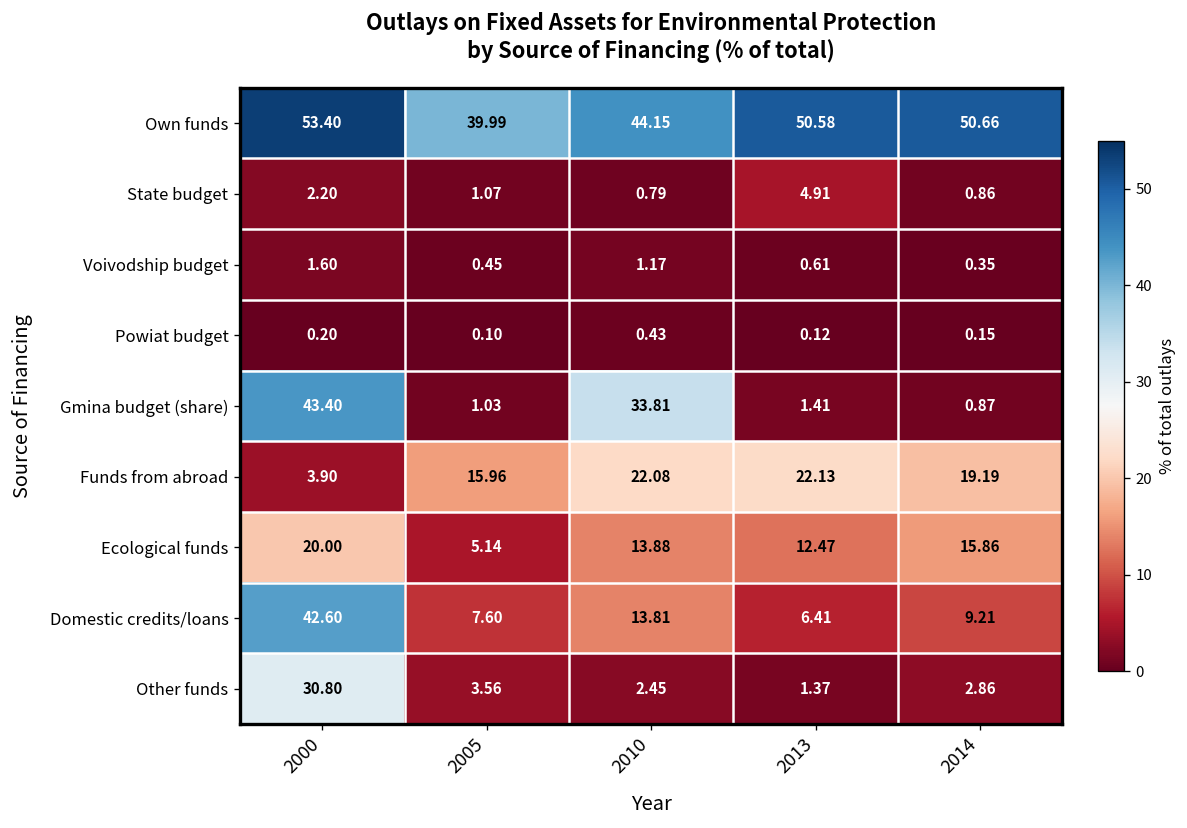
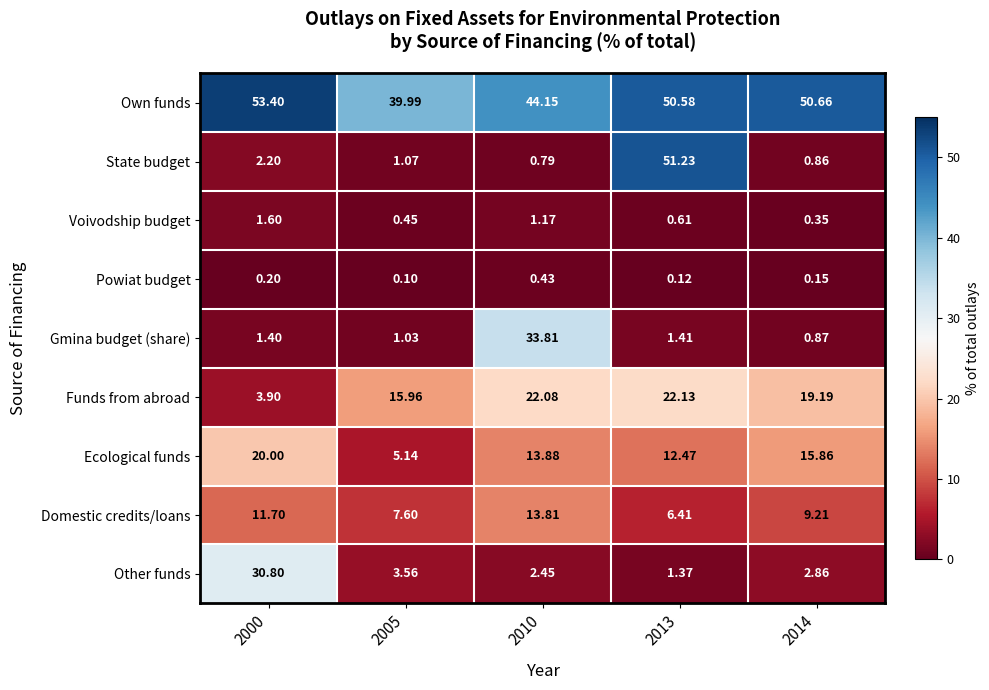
State budget, 2013: 4.91 -> 51.23
Gmina budget (share), 2000: 43.40 -> 1.40
Domestic credits/loans, 2000: 42.60 -> 11.70
